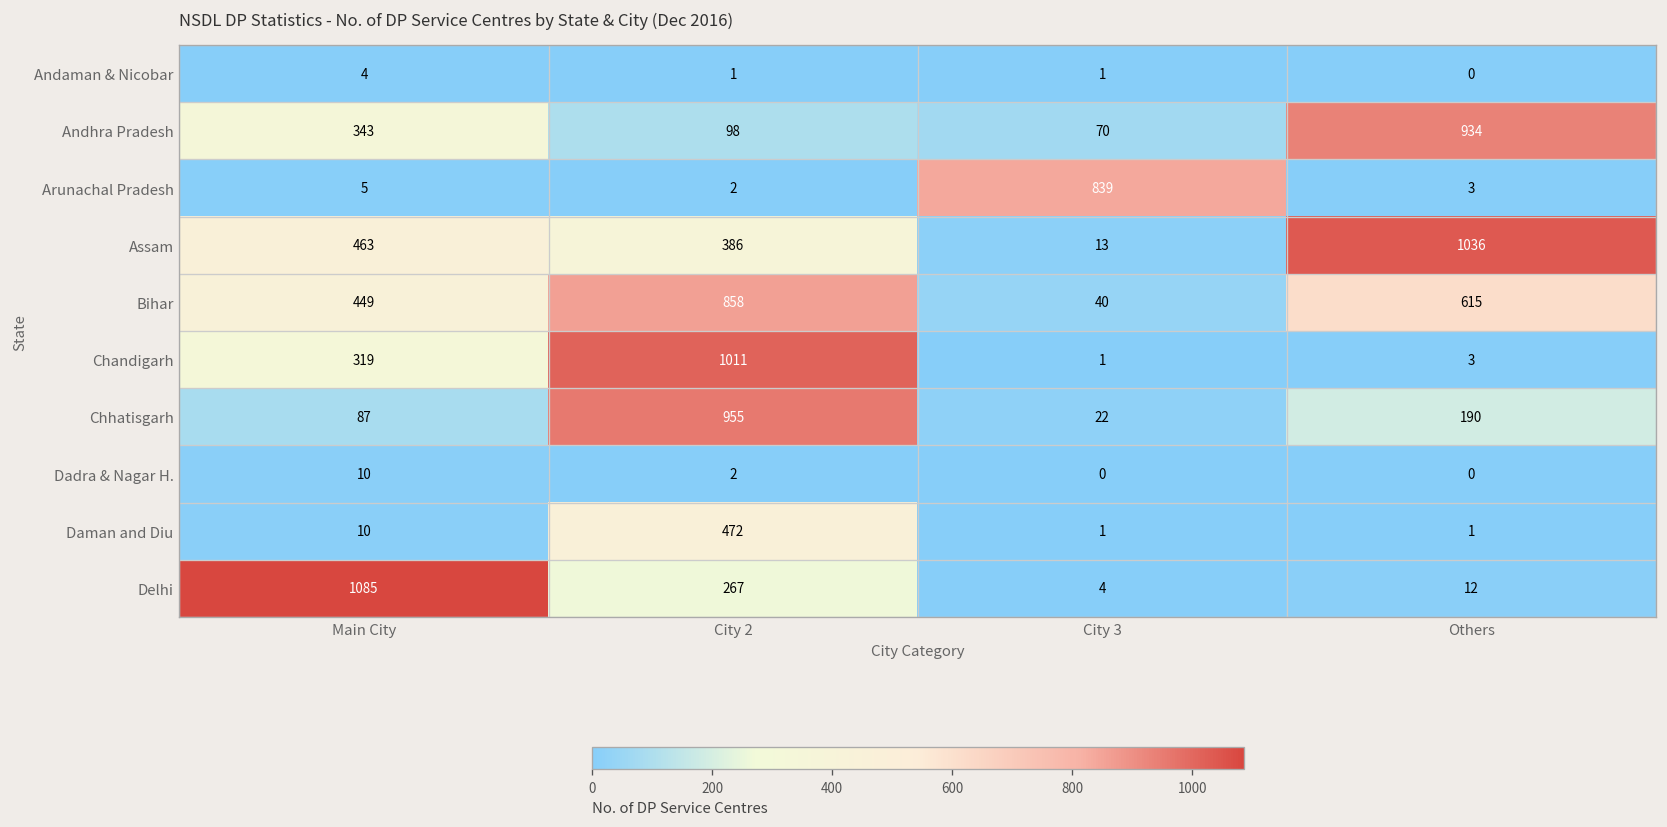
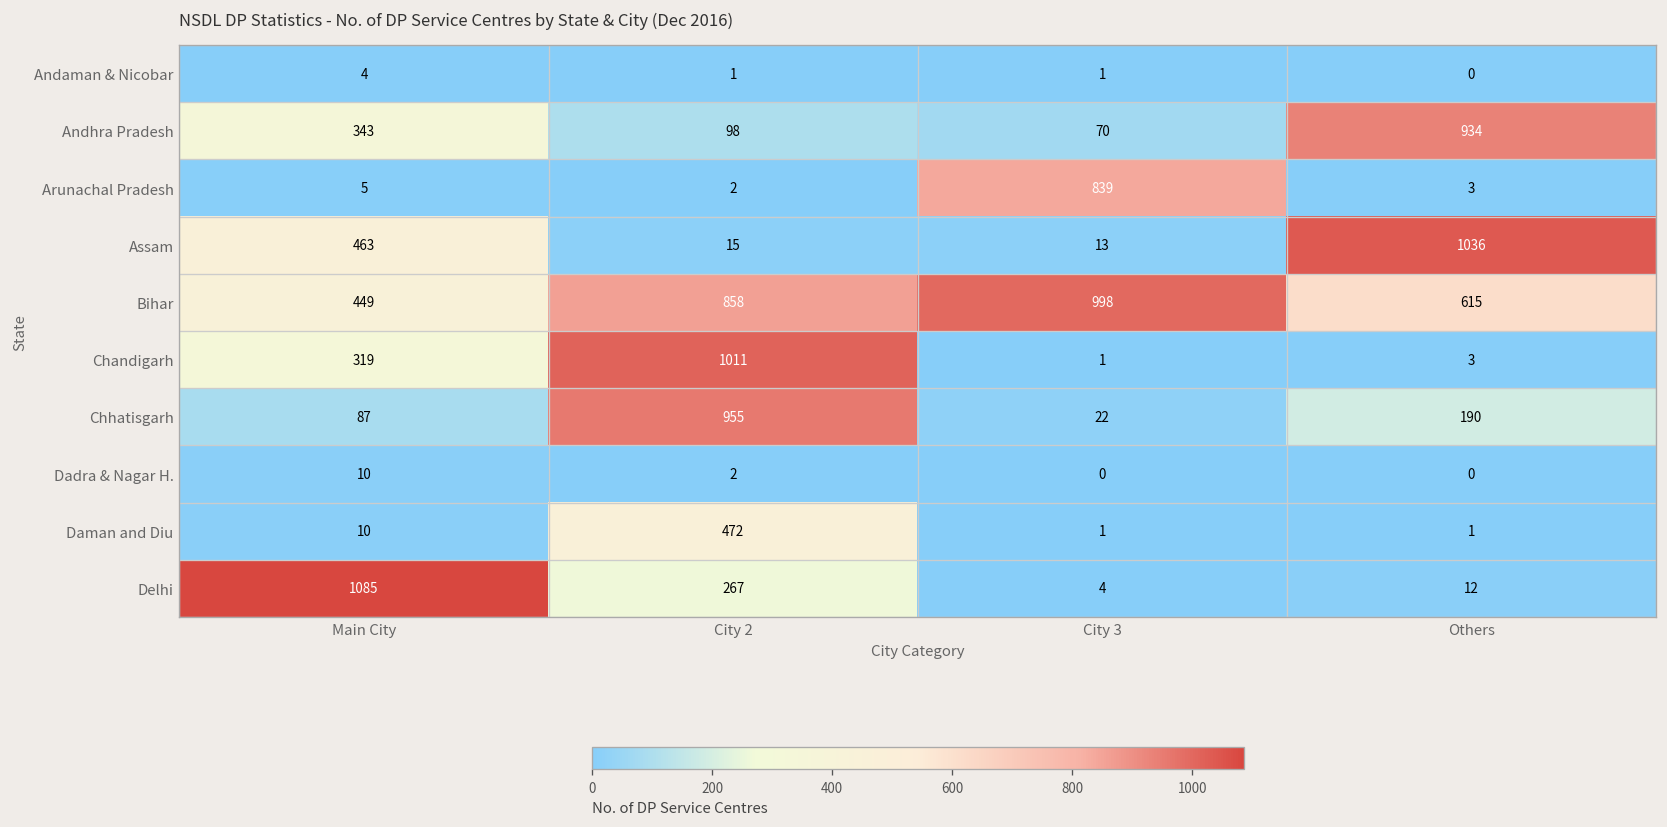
Assam, City 2: 386 -> 15
Bihar, City 3: 40 -> 998
